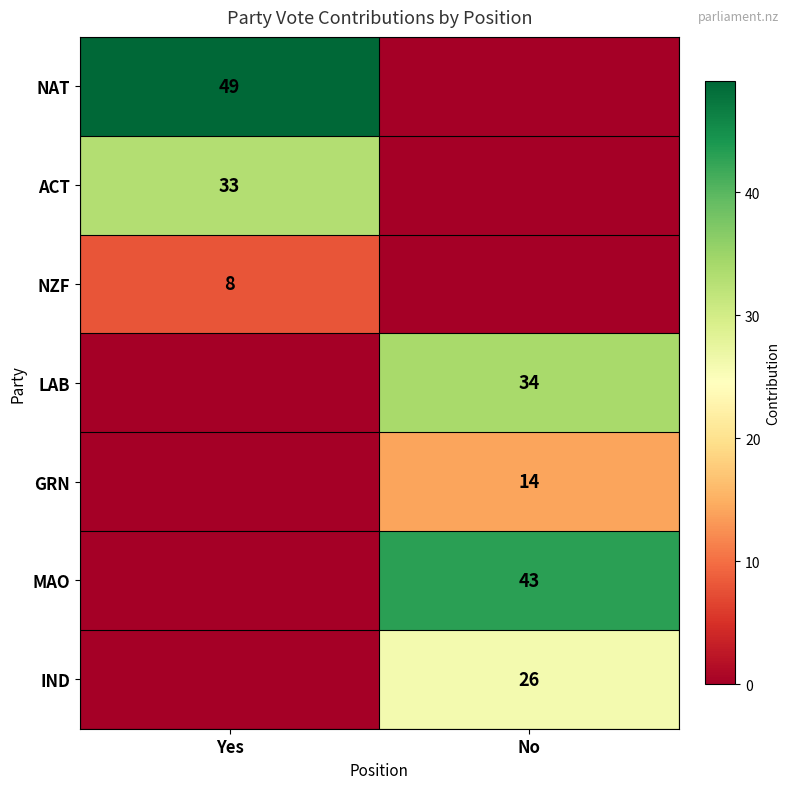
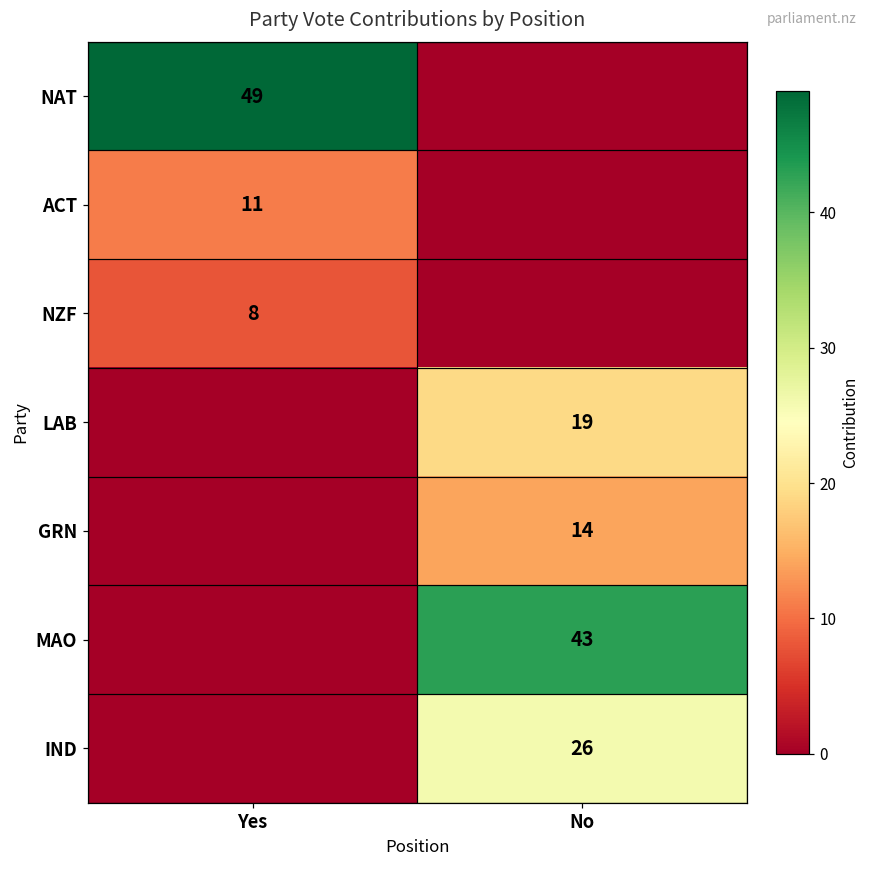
ACT, Yes: 33 -> 11
LAB, No: 34 -> 19
